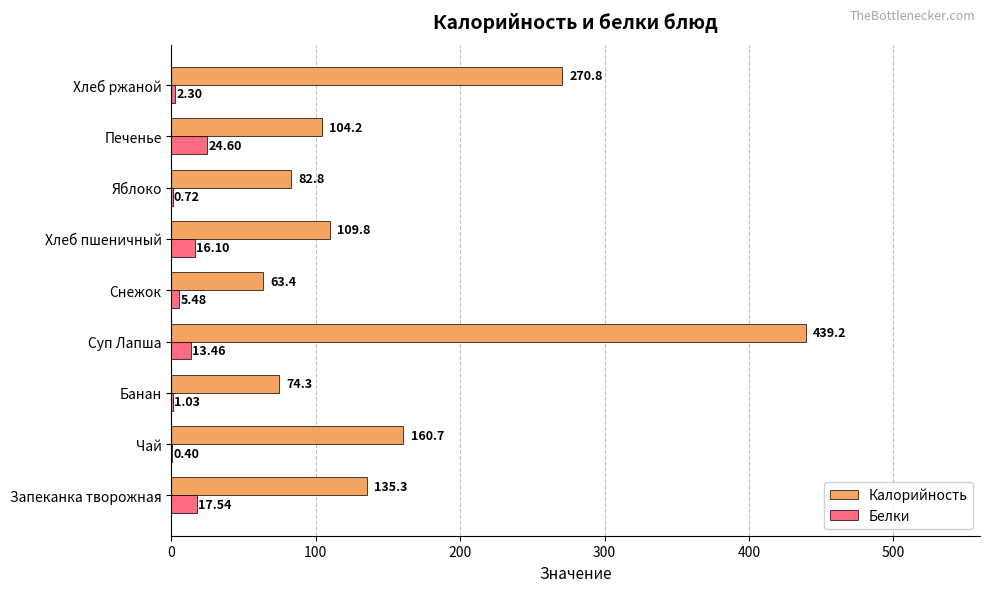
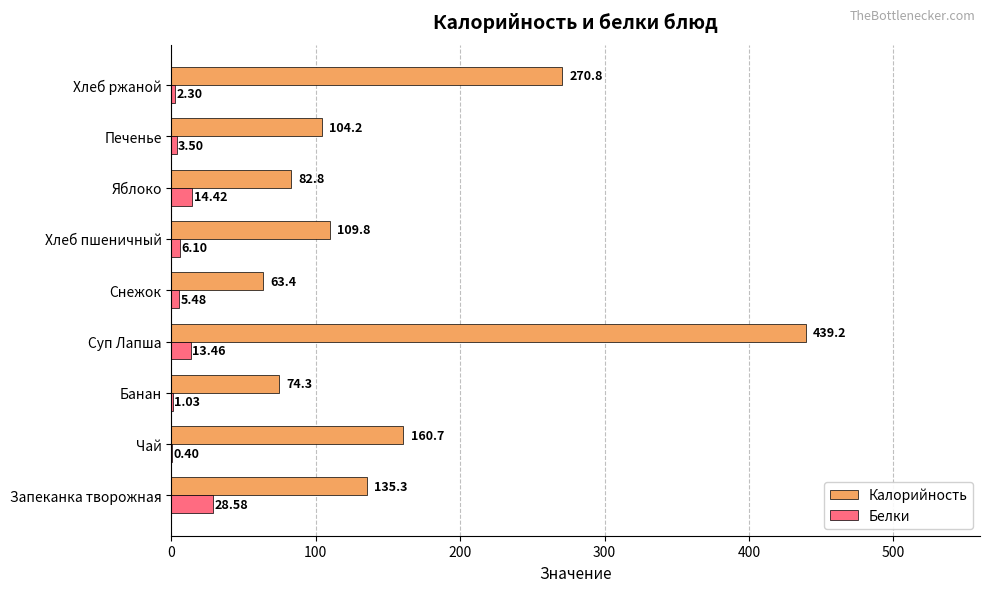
Белки, Печенье: 24.60 -> 3.50
Белки, Яблоко: 0.72 -> 14.42
Белки, Хлеб пшеничный: 16.10 -> 6.10
Белки, Запеканка творожная: 17.54 -> 28.58
